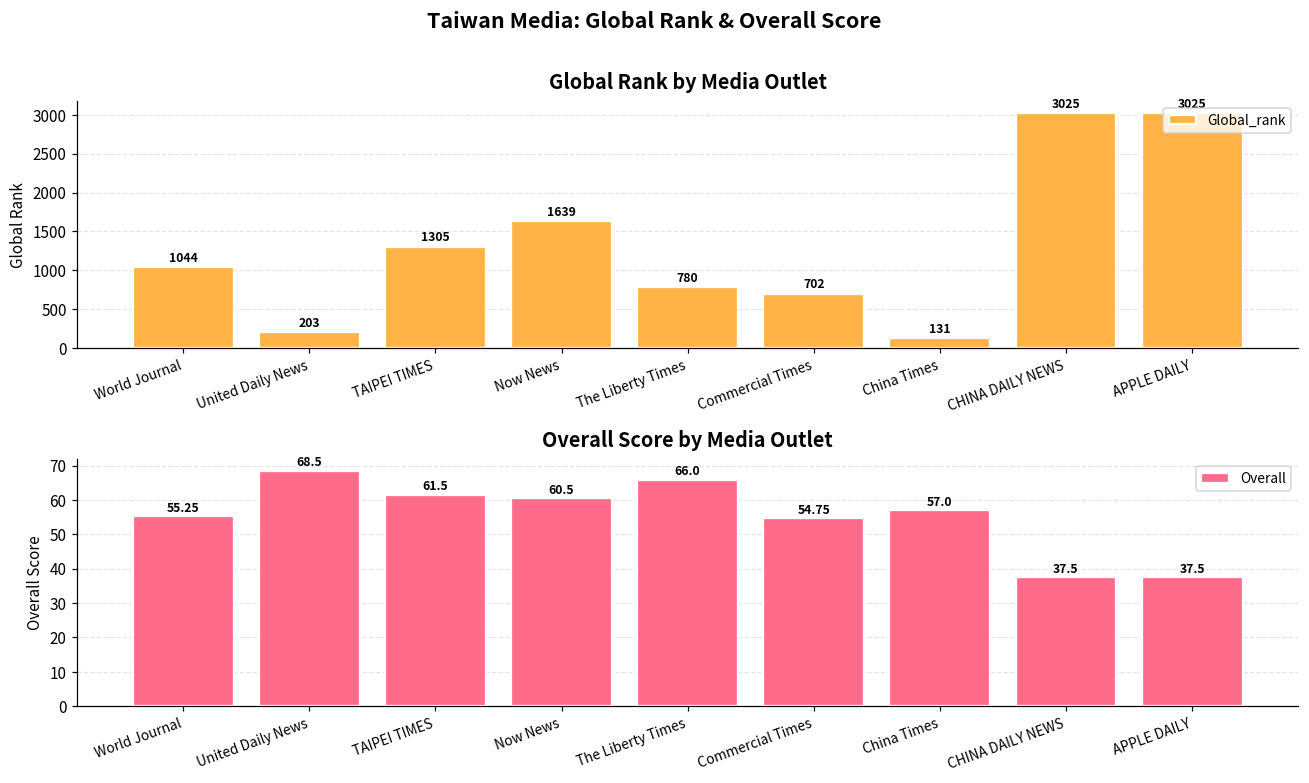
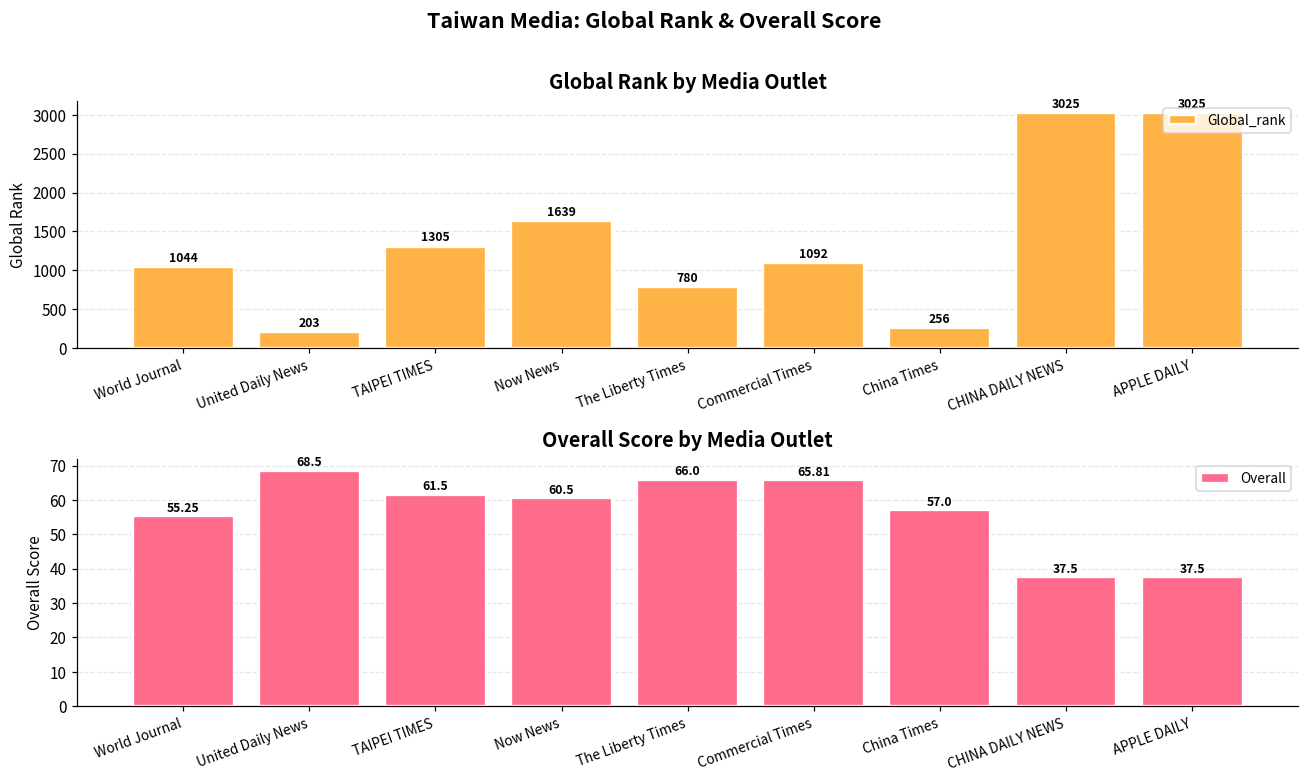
Global Rank by Media Outlet, Commercial Times: 702 -> 1092
Global Rank by Media Outlet, China Times: 131 -> 256
Overall Score by Media Outlet, Commercial Times: 54.75 -> 65.81
